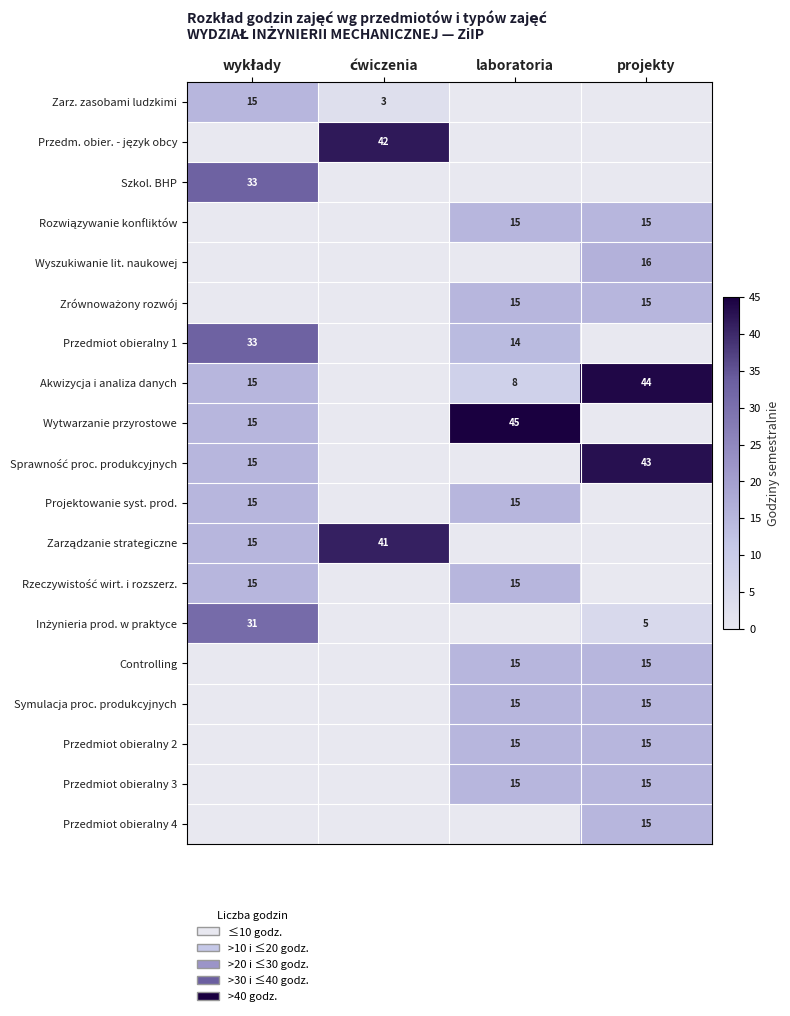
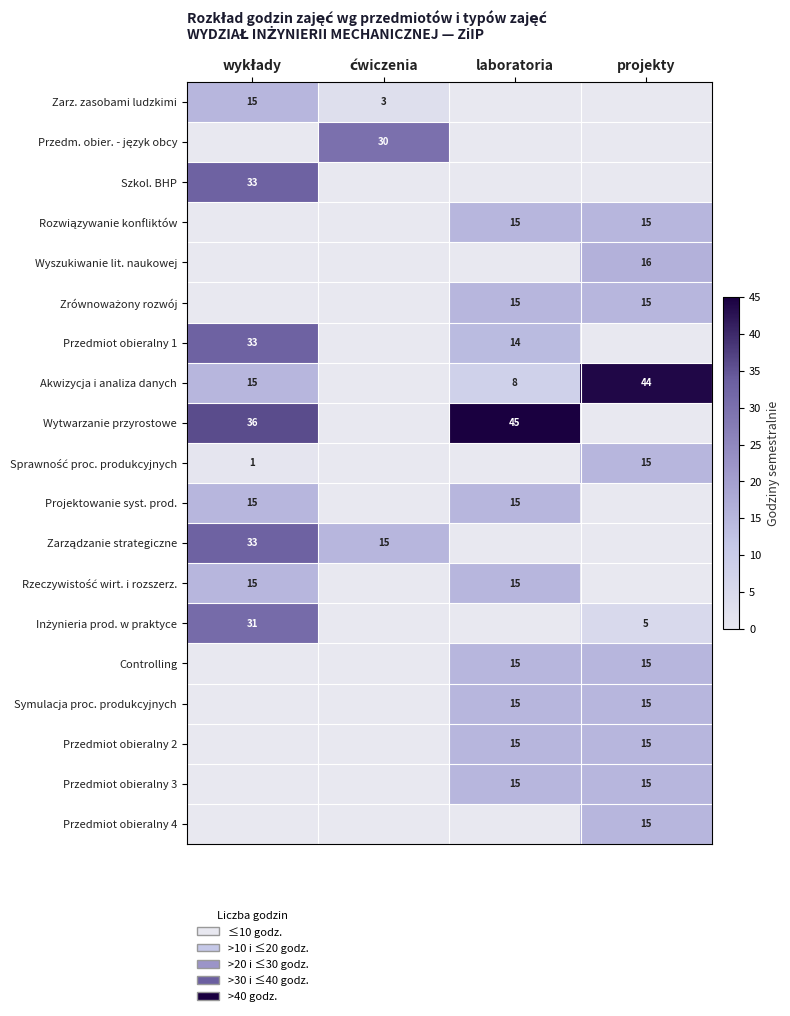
Przedm. obier. - język obcy, ćwiczenia: 42 -> 30
Wytwarzanie przyrostowe, wykłady: 15 -> 36
Sprawność proc. produkcyjnych, wykłady: 15 -> 1
Sprawność proc. produkcyjnych, projekty: 43 -> 15
Zarządzanie strategiczne, wykłady: 15 -> 33
Zarządzanie strategiczne, ćwiczenia: 41 -> 15
